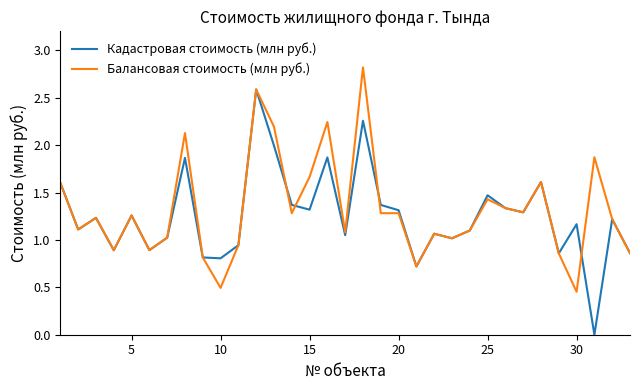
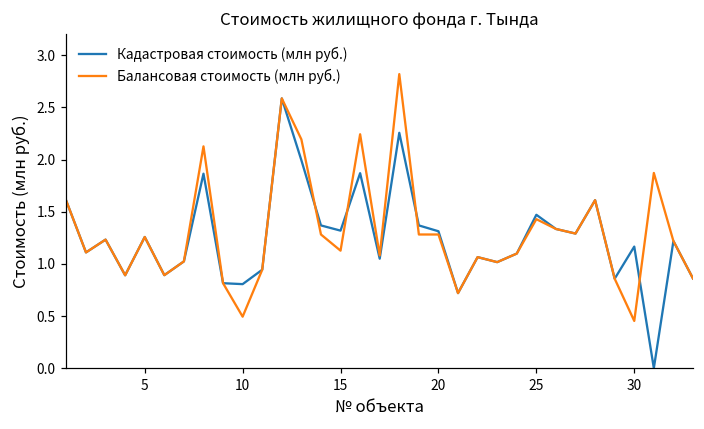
Балансовая стоимость (млн руб.), 15: 1.7 -> 1.1
